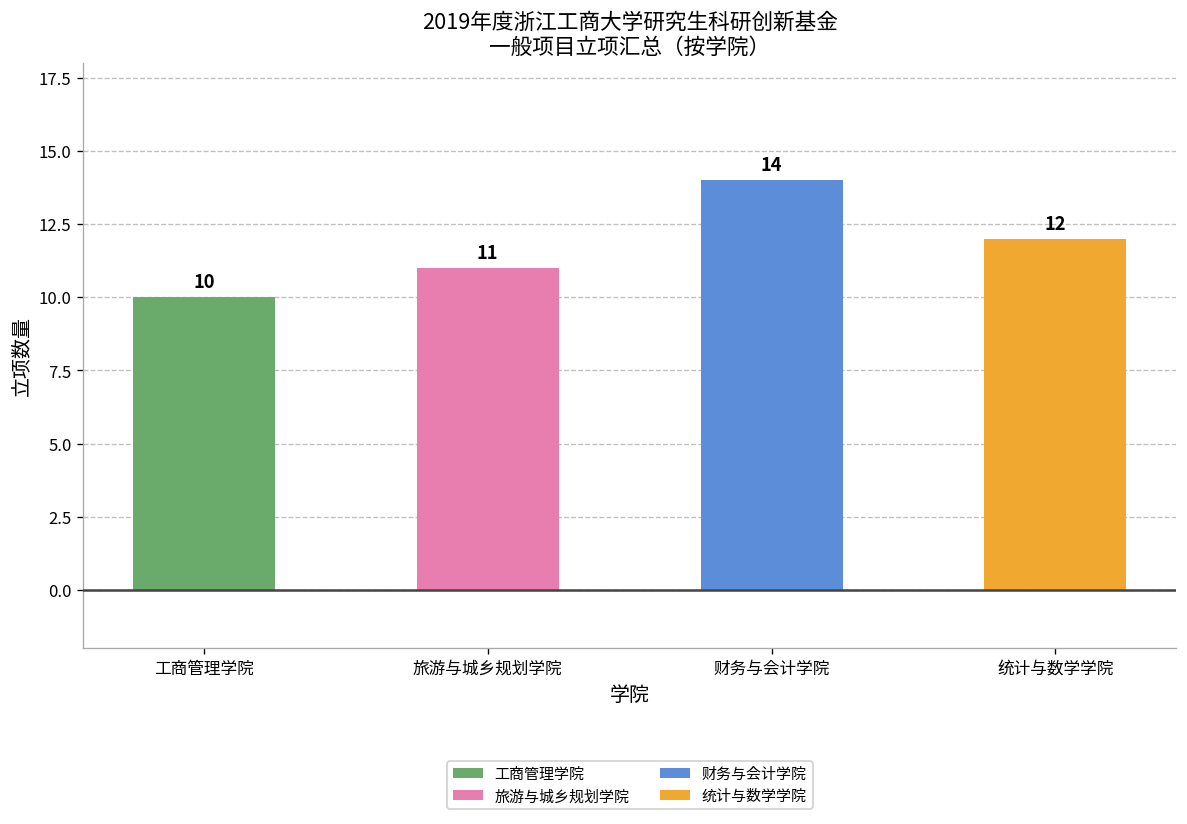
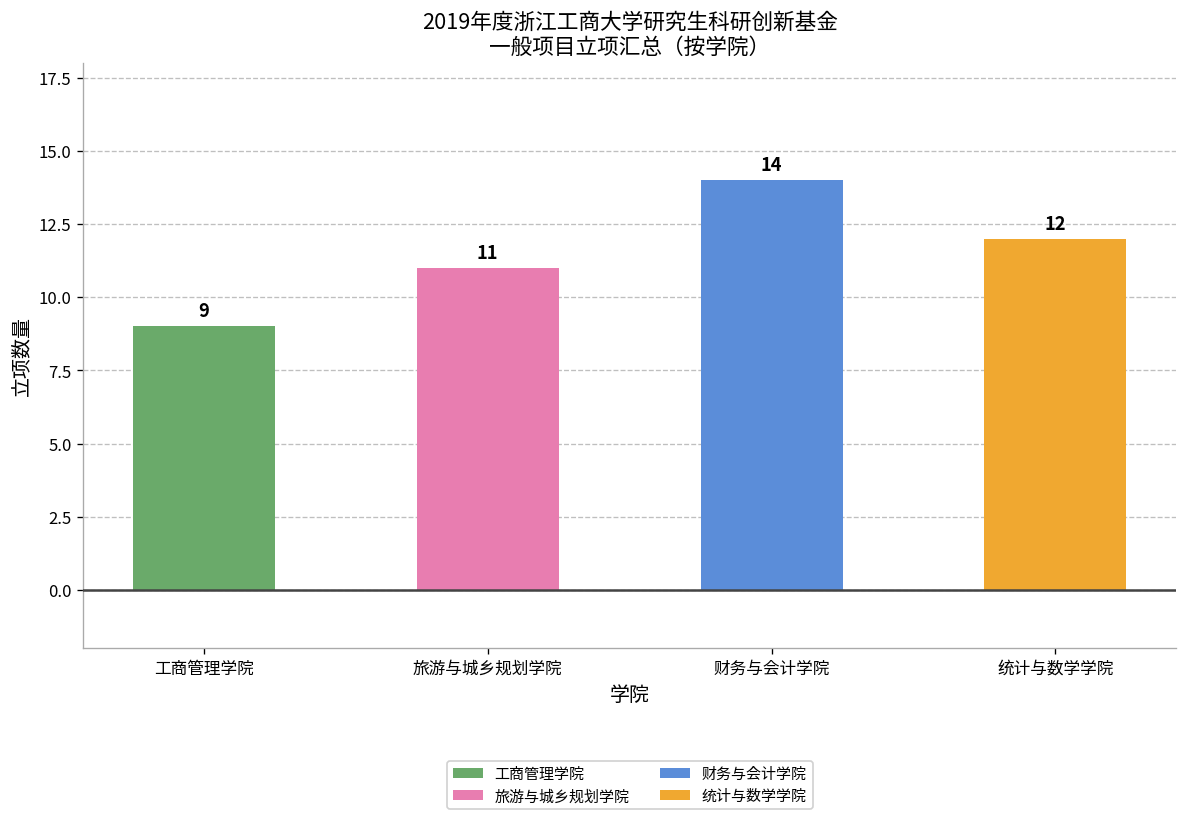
工商管理学院: 10 -> 9
